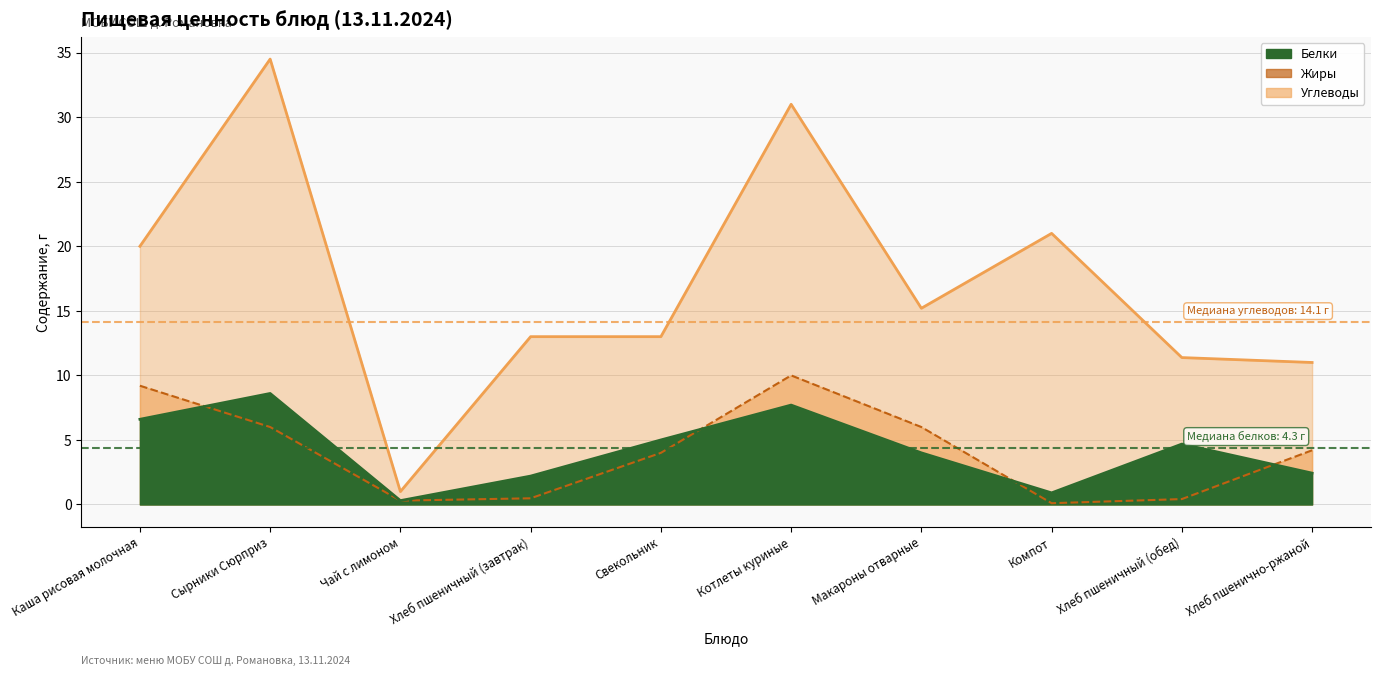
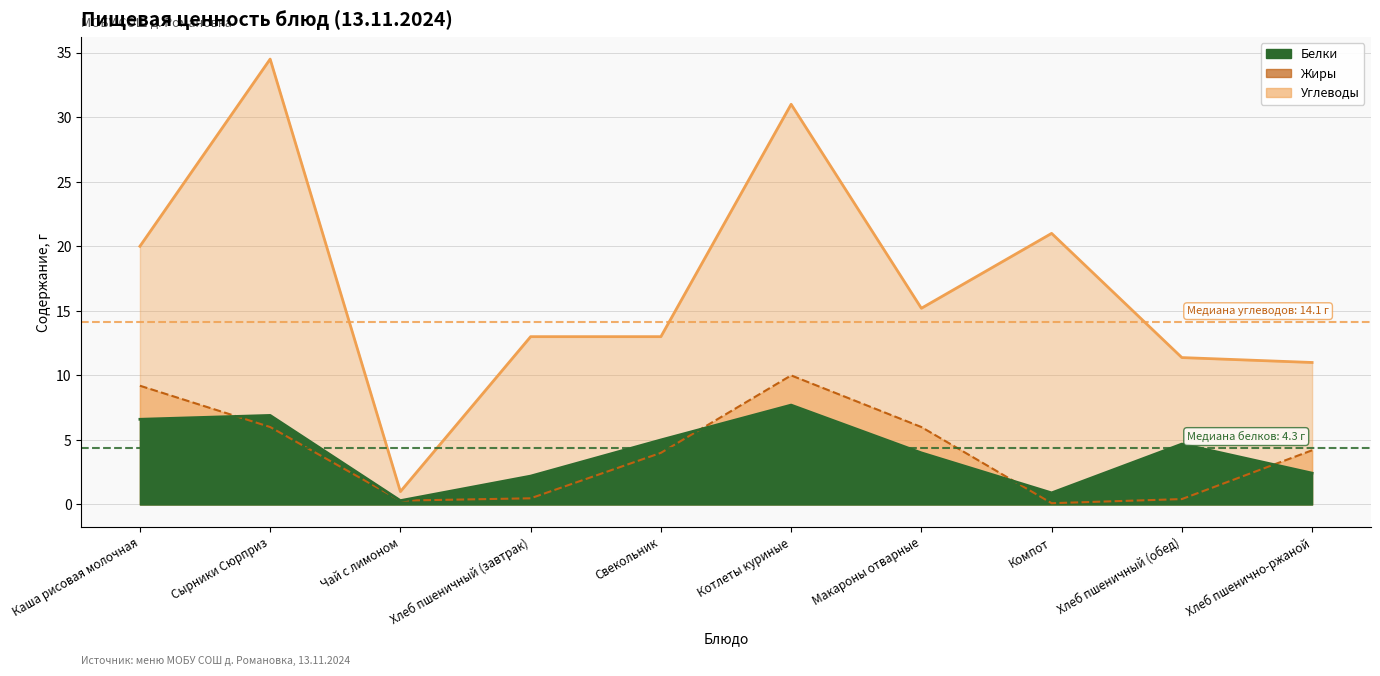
Белки, Сырники Сюрприз: 8.6 -> 6.9
